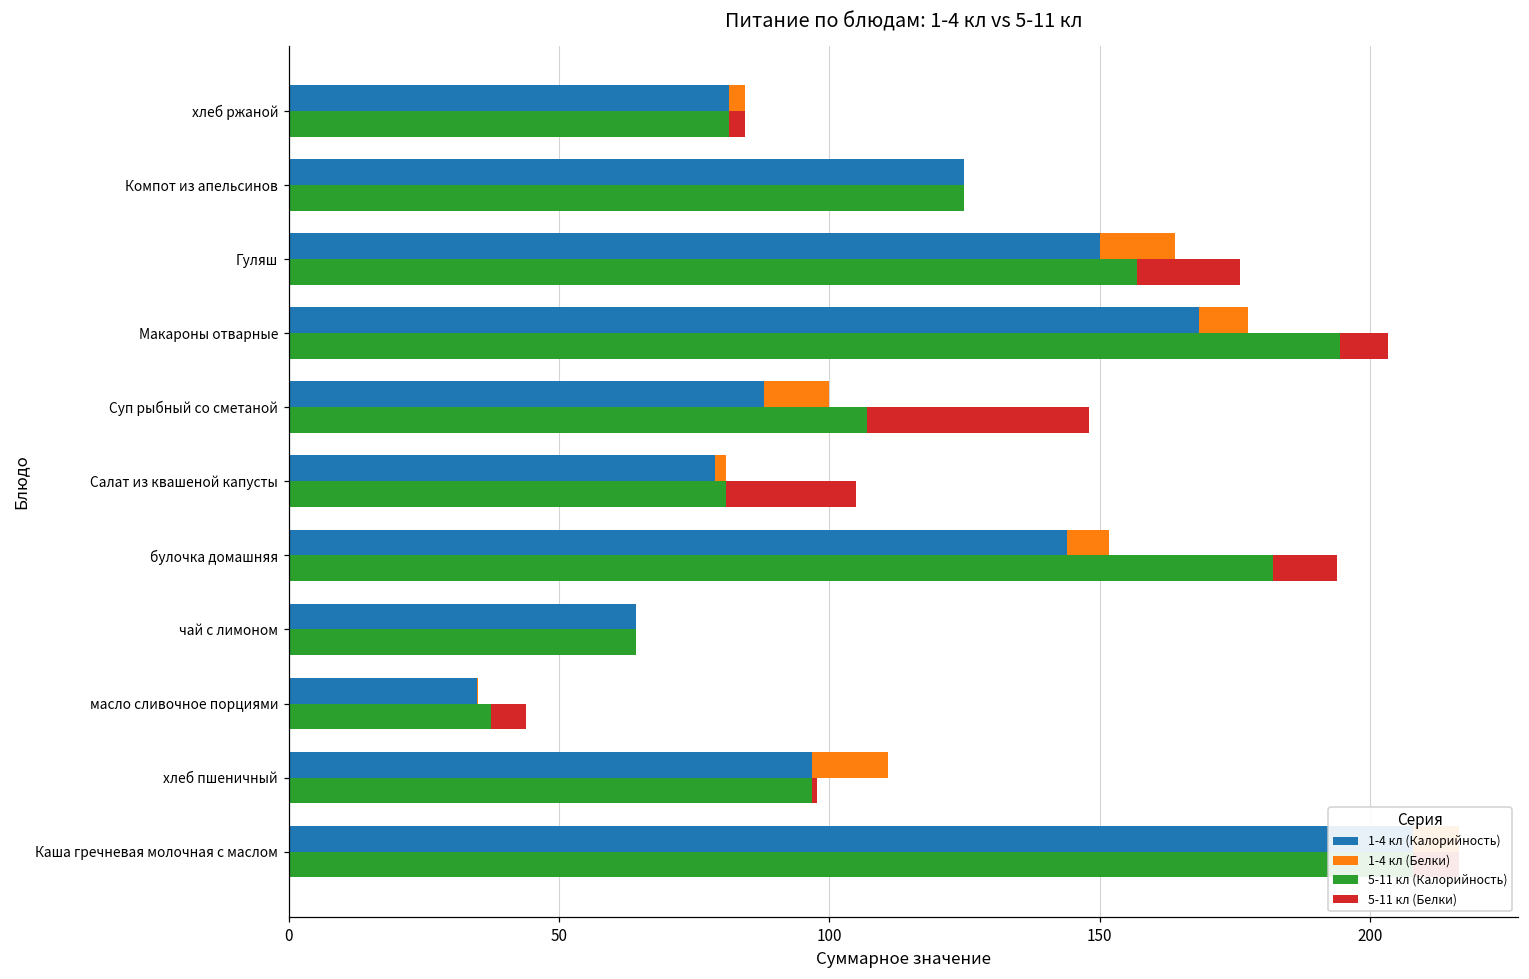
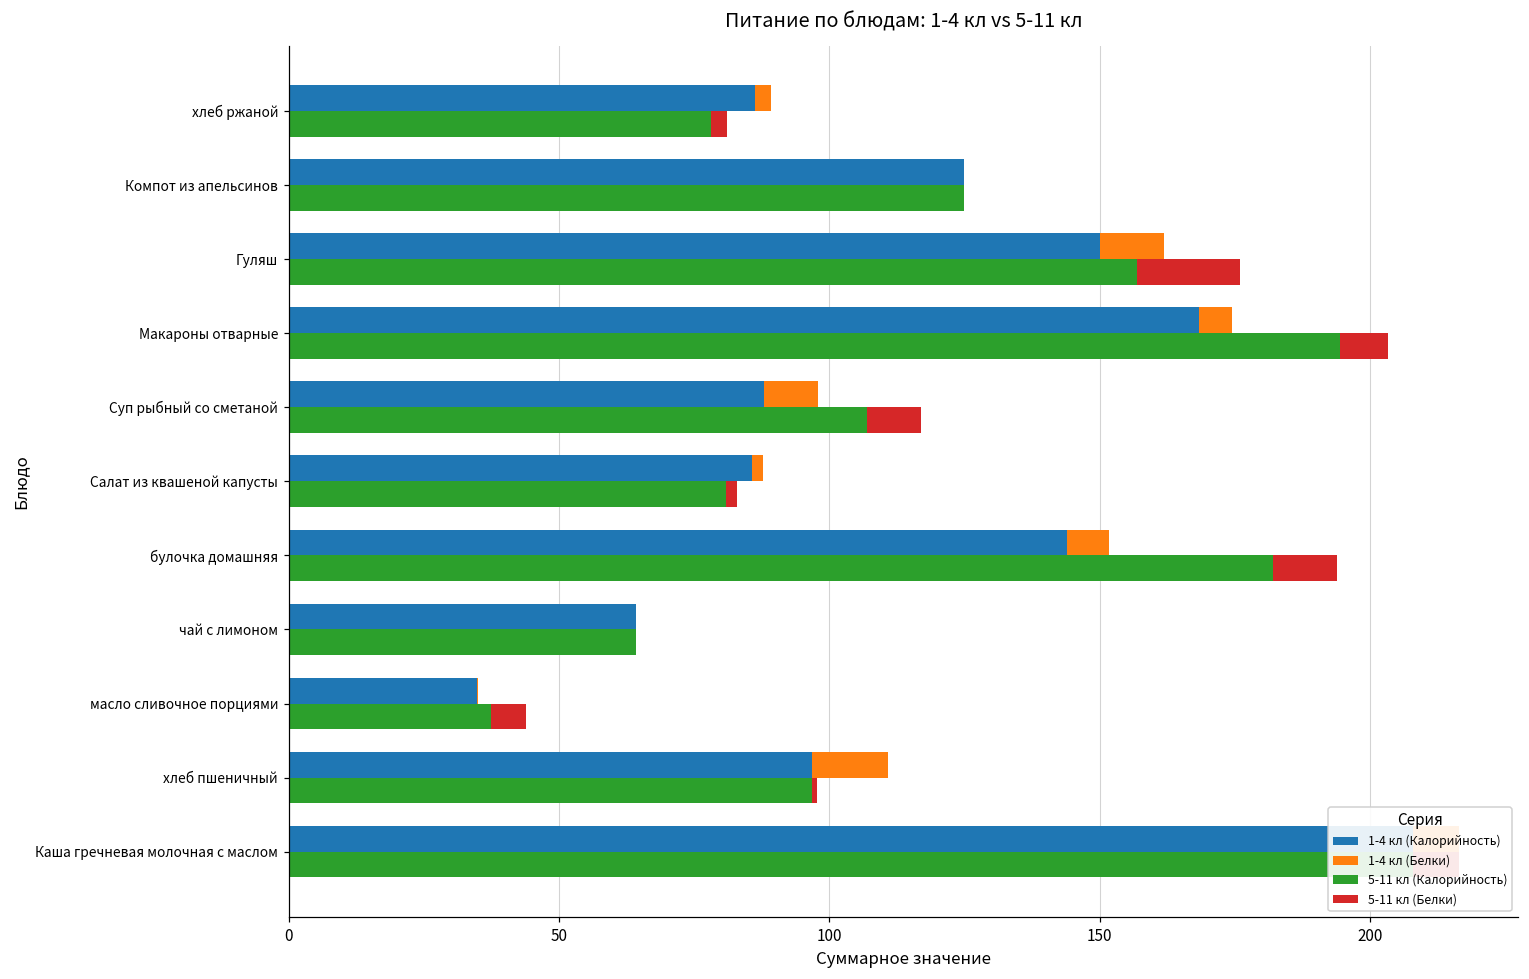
1-4 кл (Калорийность), хлеб ржаной: 81 -> 86
5-11 кл (Калорийность), хлеб ржаной: 81 -> 78
1-4 кл (Белки), Гуляш: 14 -> 12
1-4 кл (Белки), Макароны отварные: 9 -> 6
1-4 кл (Белки), Суп рыбный со сметаной: 12 -> 10
5-11 кл (Белки), Суп рыбный со сметаной: 41 -> 10
1-4 кл (Калорийность), Салат из квашеной капусты: 79 -> 86
5-11 кл (Белки), Салат из квашеной капусты: 24 -> 2
